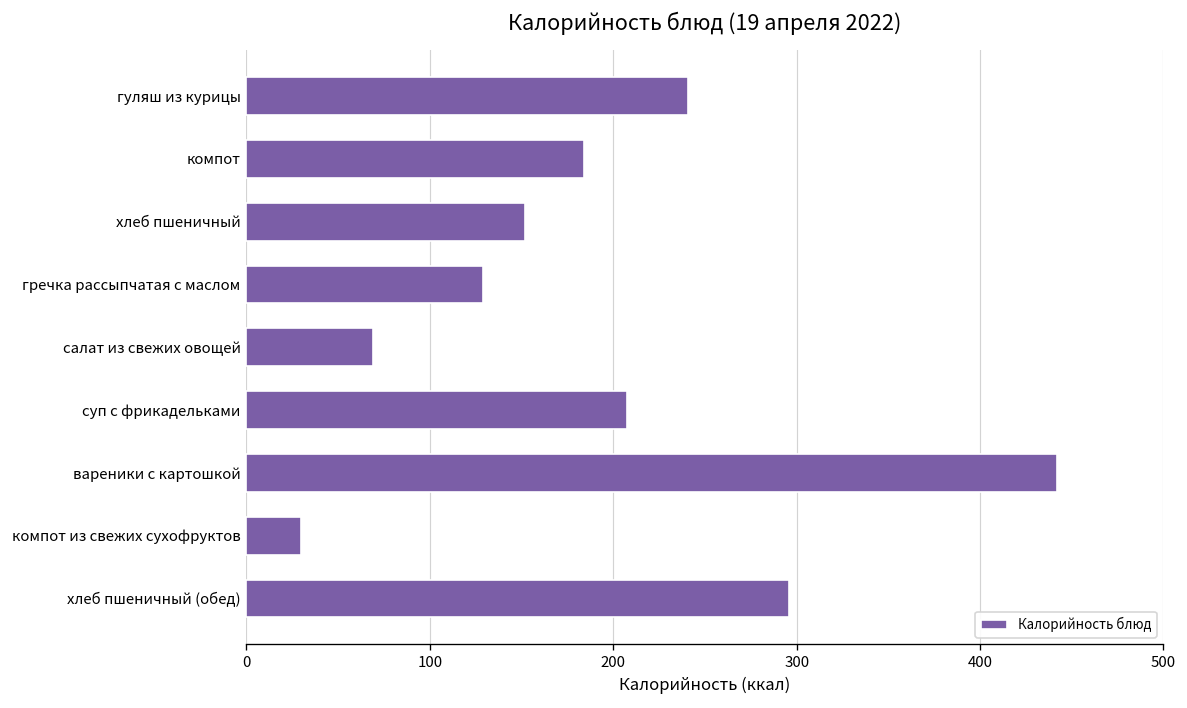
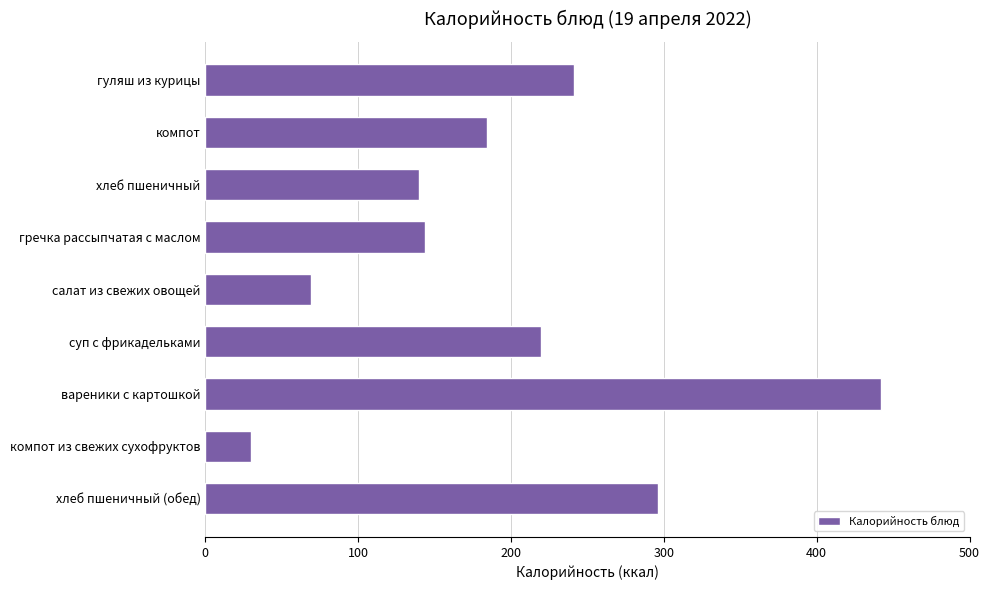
хлеб пшеничный: 152 -> 140
гречка рассыпчатая с маслом: 129 -> 144
суп с фрикадельками: 207 -> 220
